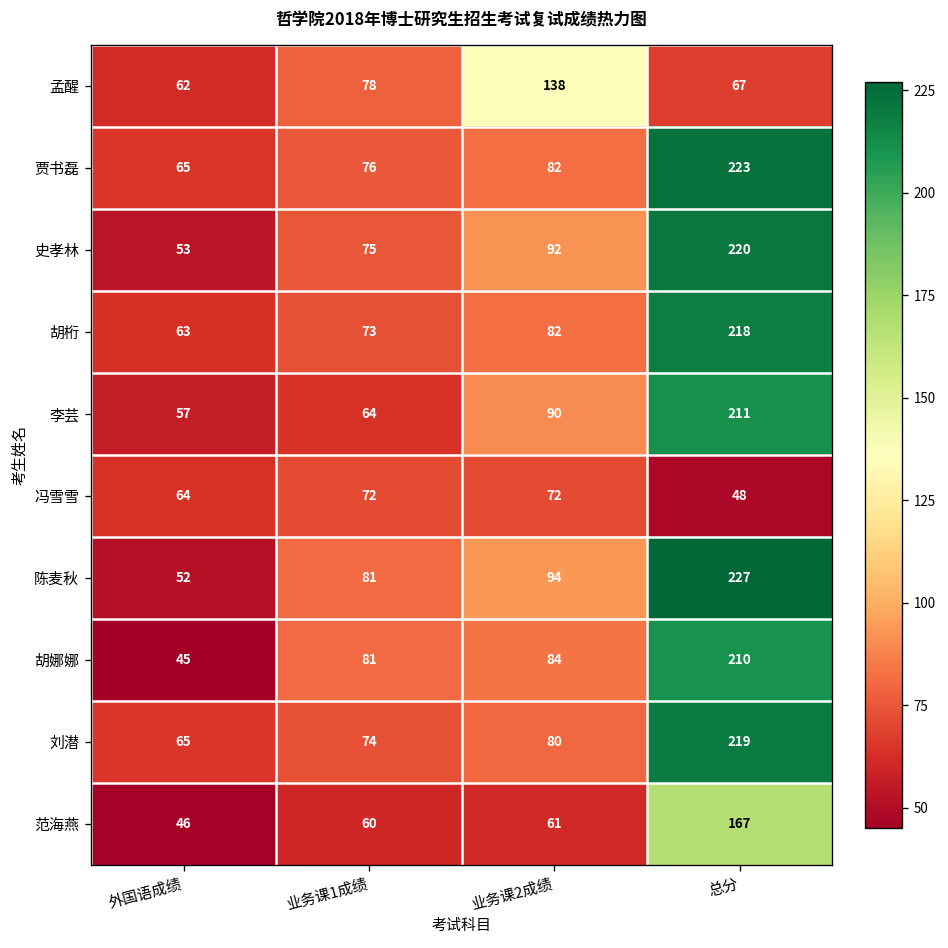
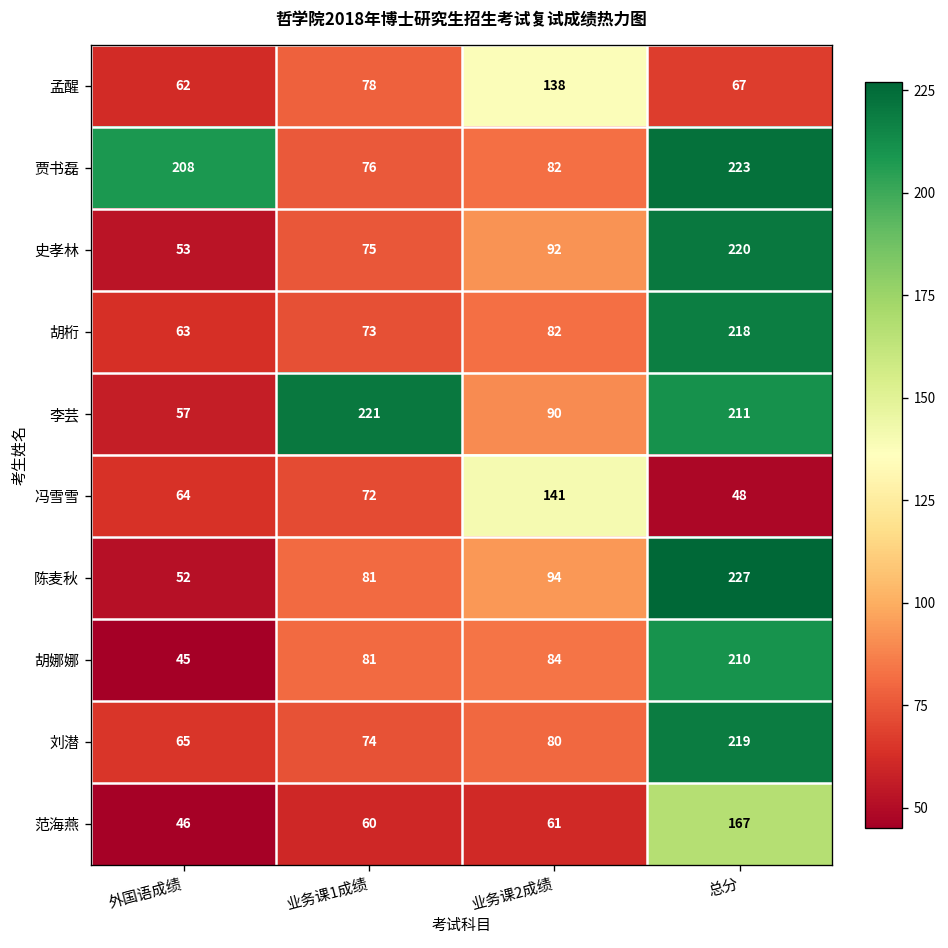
贾书磊, 外国语成绩: 65 -> 208
李芸, 业务课1成绩: 64 -> 221
冯雪雪, 业务课2成绩: 72 -> 141
